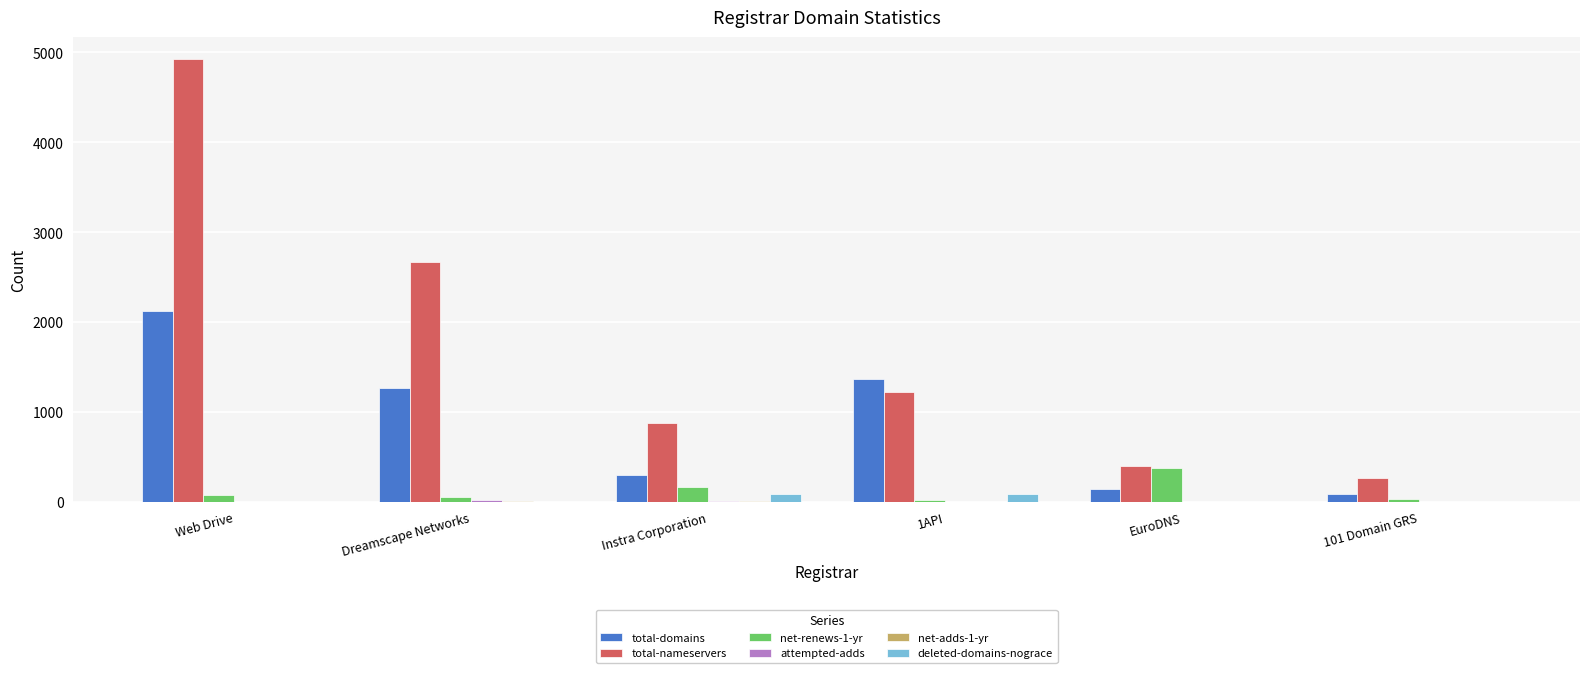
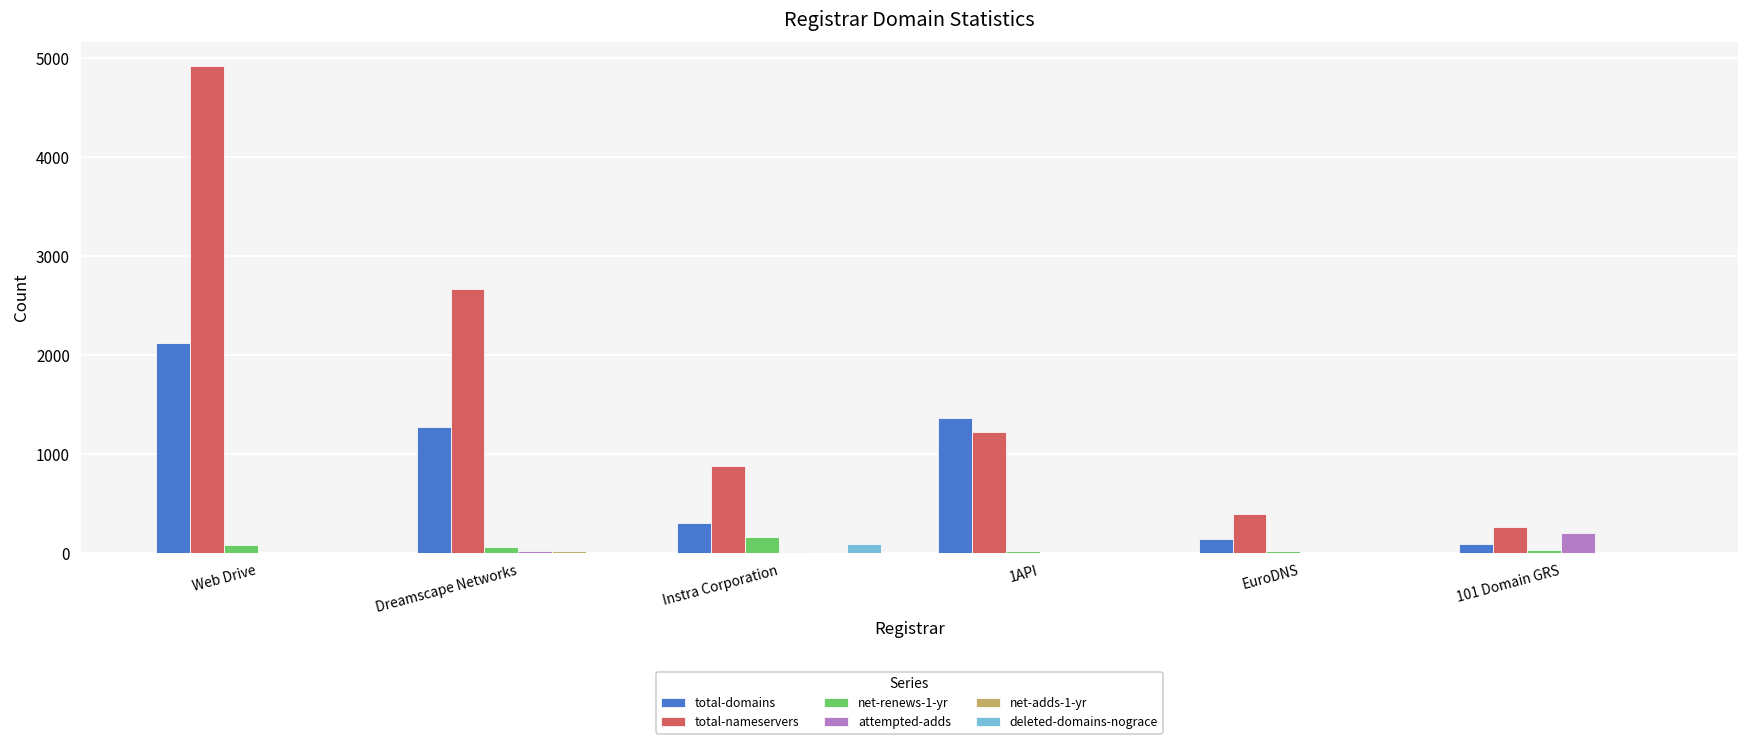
deleted-domains-nograce, 1API: 100 -> 0
net-renews-1-yr, EuroDNS: 400 -> 0
attempted-adds, 101 Domain GRS: 0 -> 200
